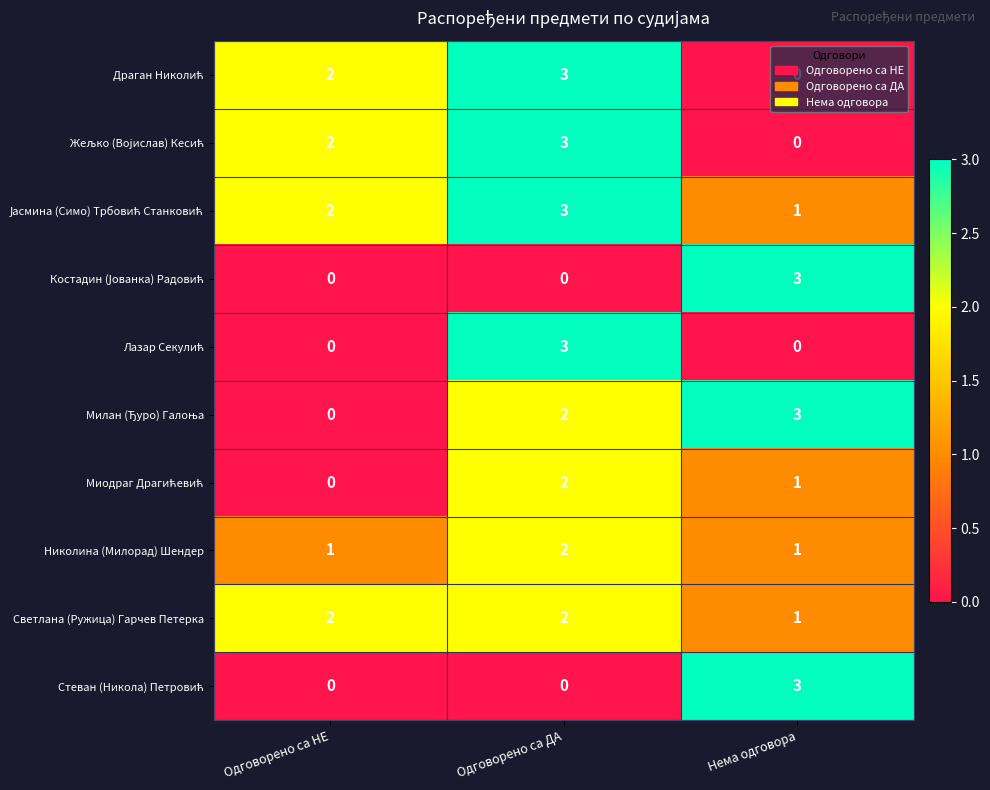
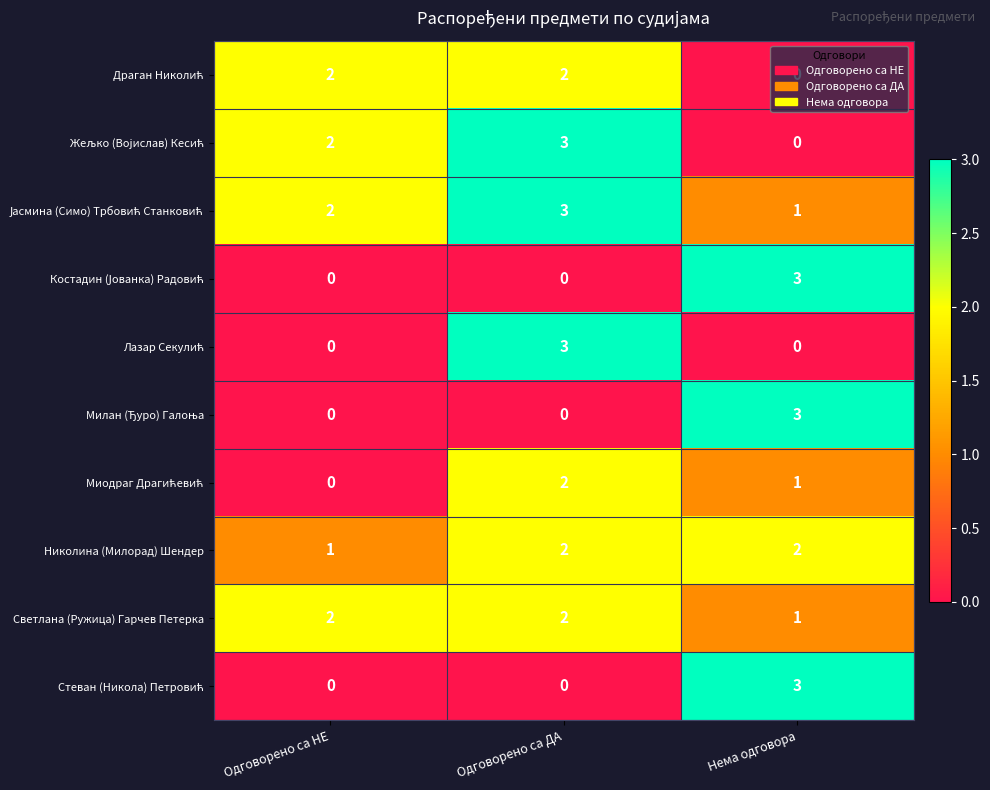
Драган Николић, Одговорено са ДА: 3 -> 2
Милан (Ђуро) Галоња, Одговорено са ДА: 2 -> 0
Николина (Милорад) Шендер, Нема одговора: 1 -> 2
